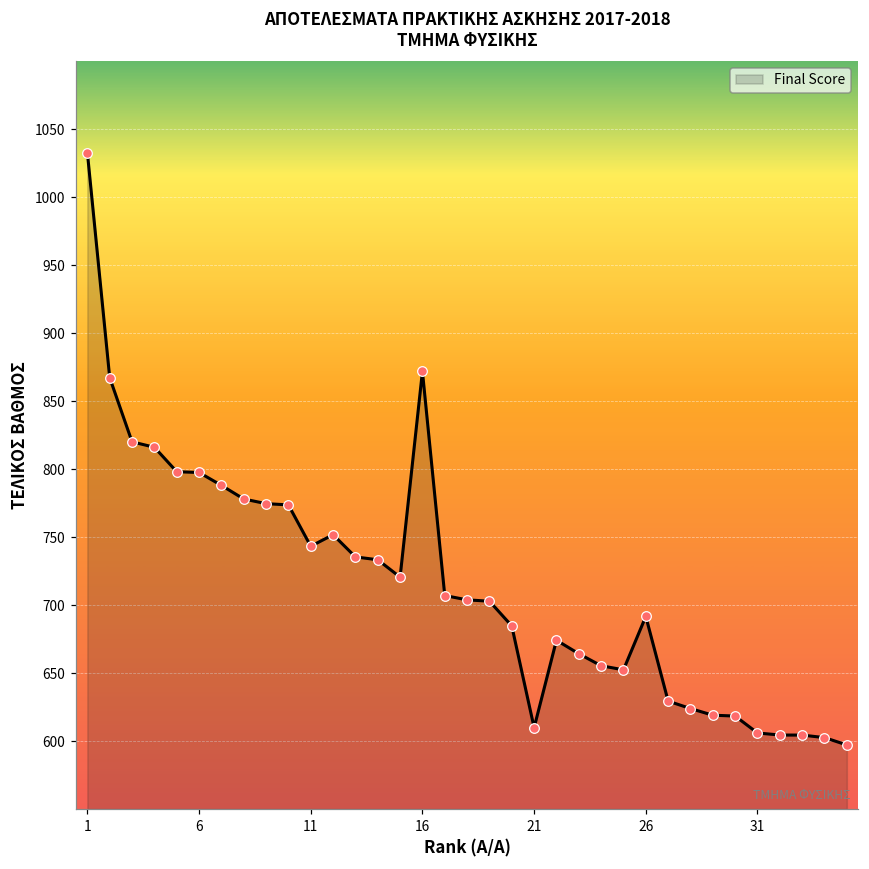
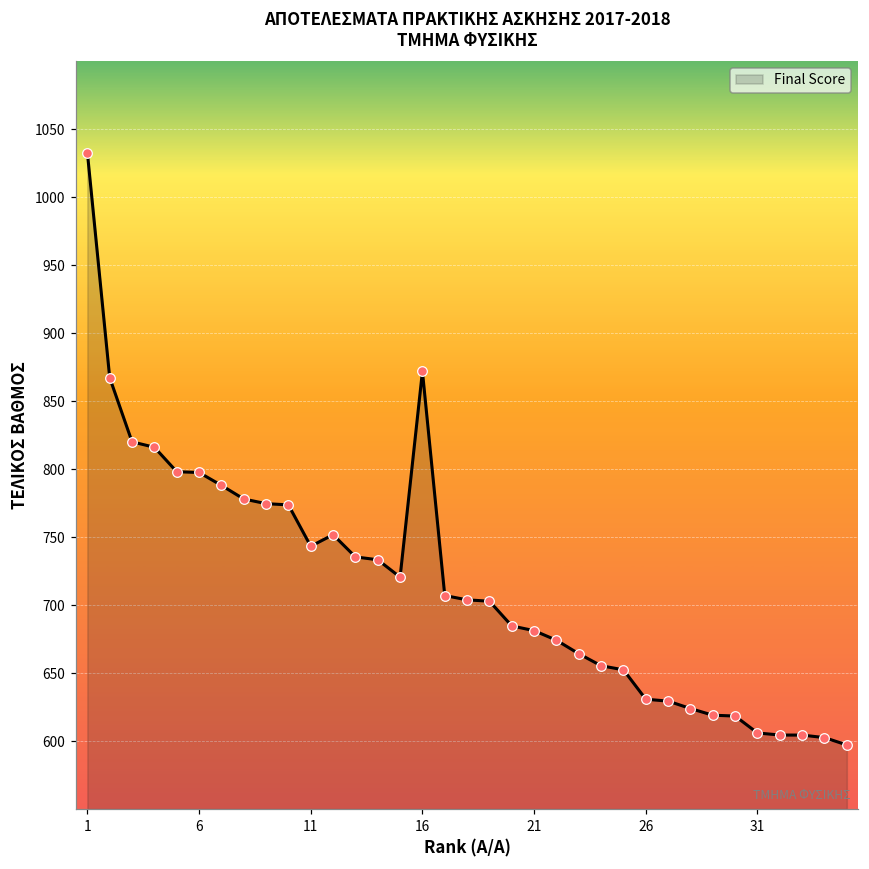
21: 610 -> 681
26: 692 -> 631
